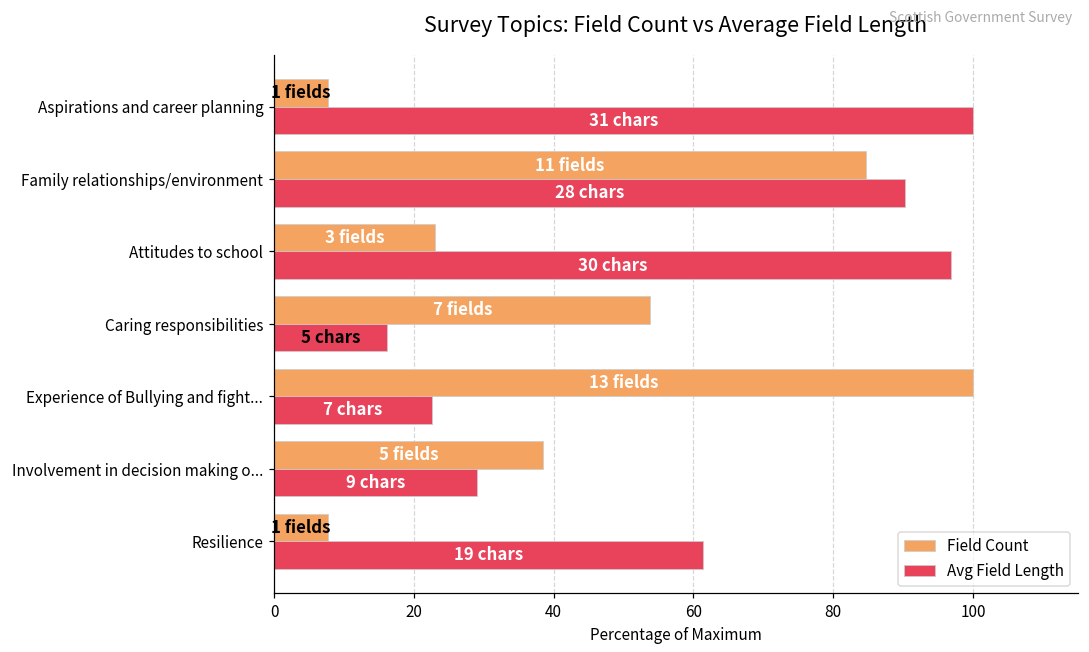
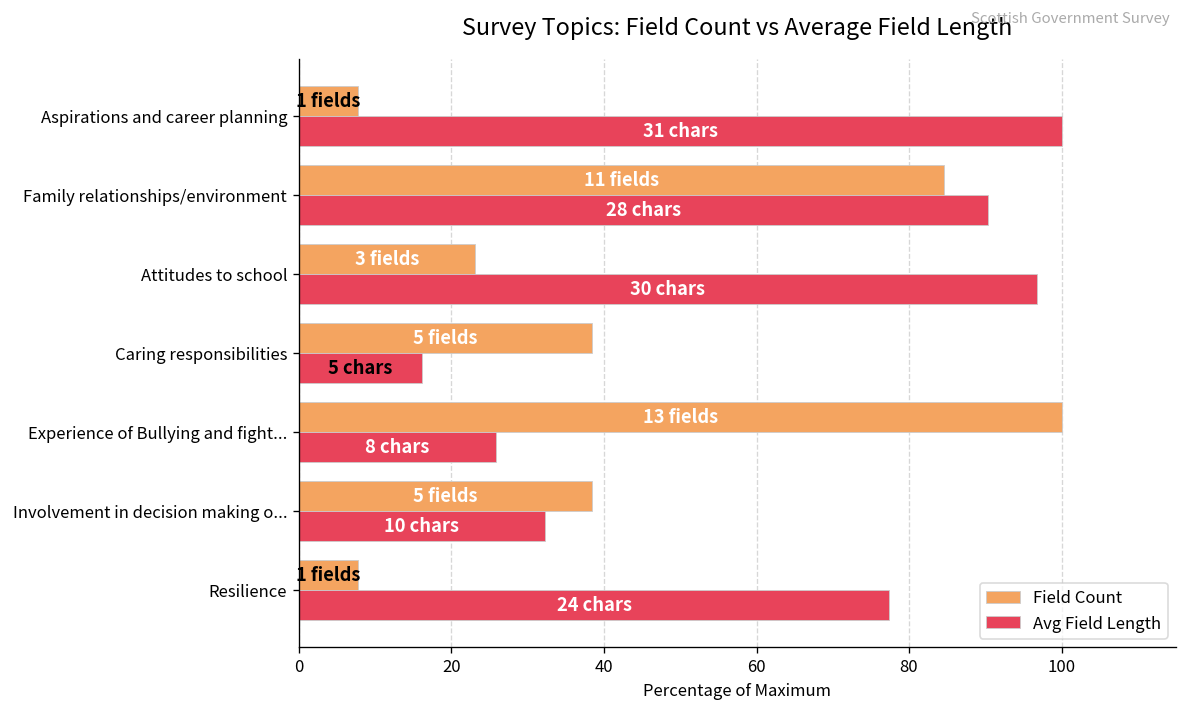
Field Count, Caring responsibilities: 7 -> 5
Avg Field Length, Experience of Bullying and fight...: 7 -> 8
Avg Field Length, Involvement in decision making o...: 9 -> 10
Avg Field Length, Resilience: 19 -> 24
